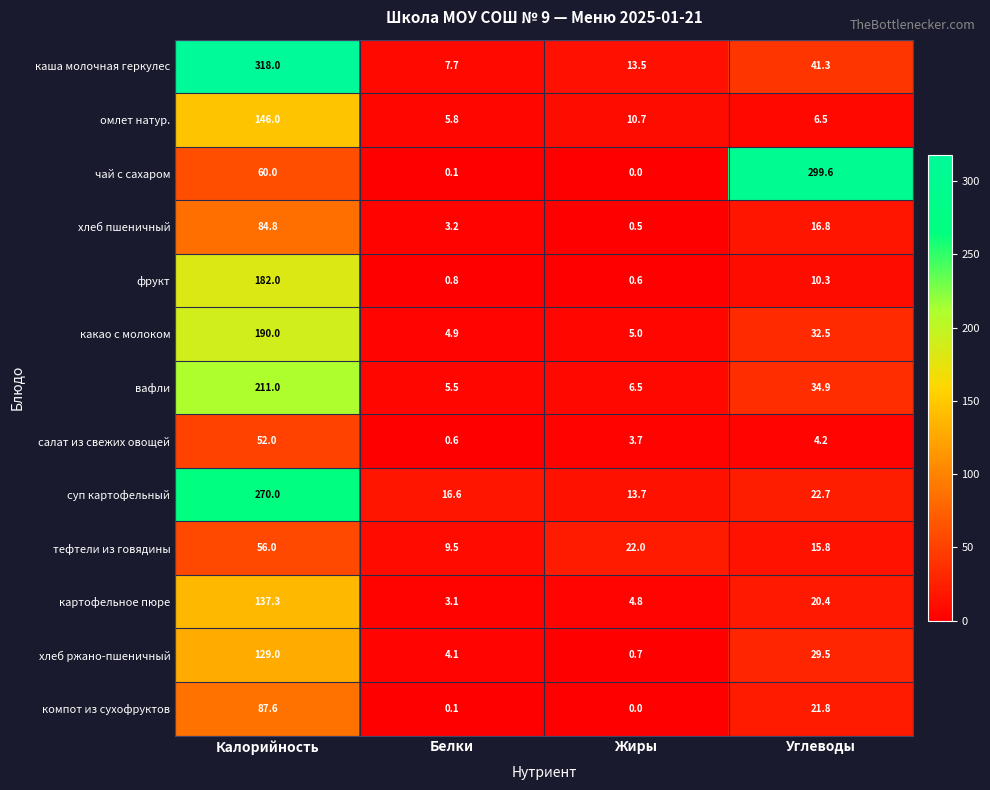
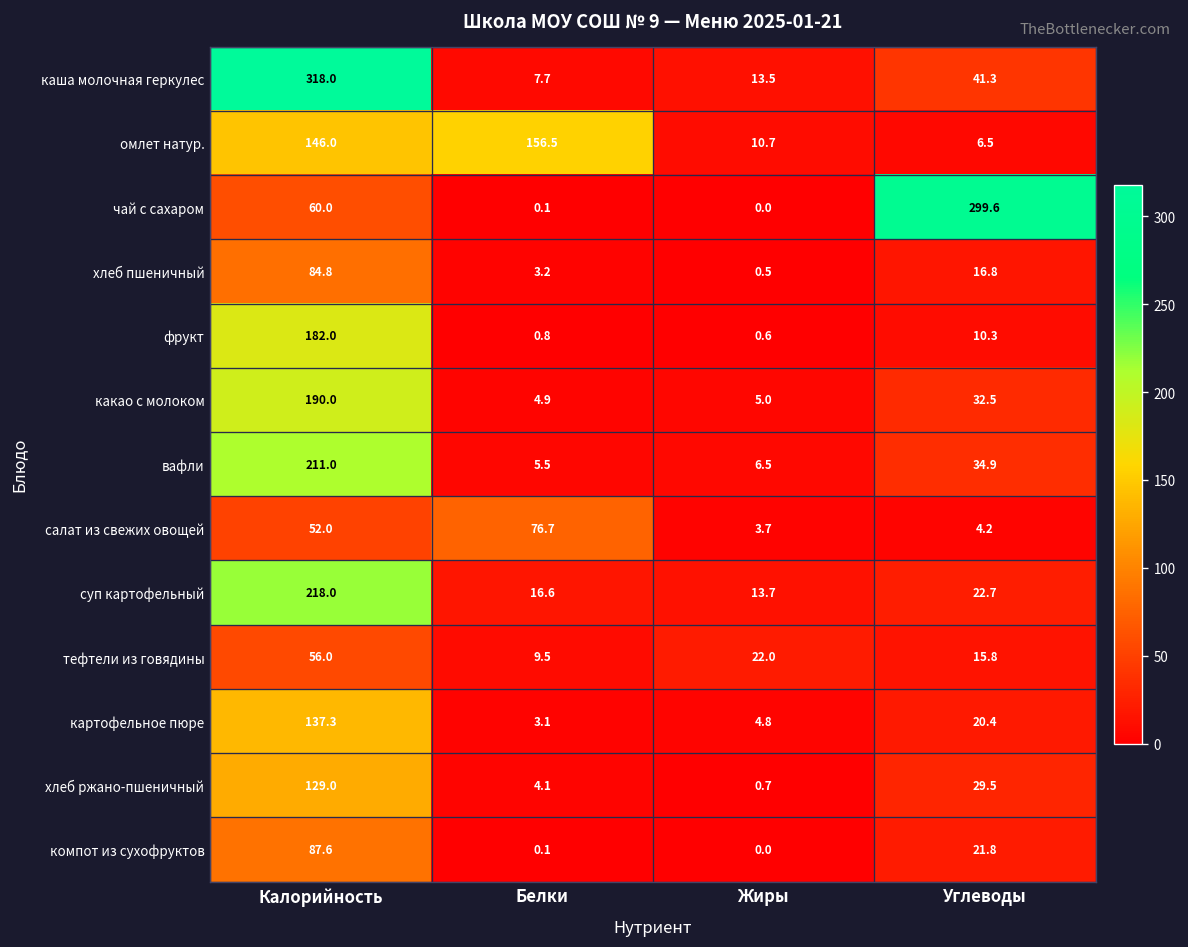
омлет натур., Белки: 5.8 -> 156.5
салат из свежих овощей, Белки: 0.6 -> 76.7
суп картофельный, Калорийность: 270.0 -> 218.0
